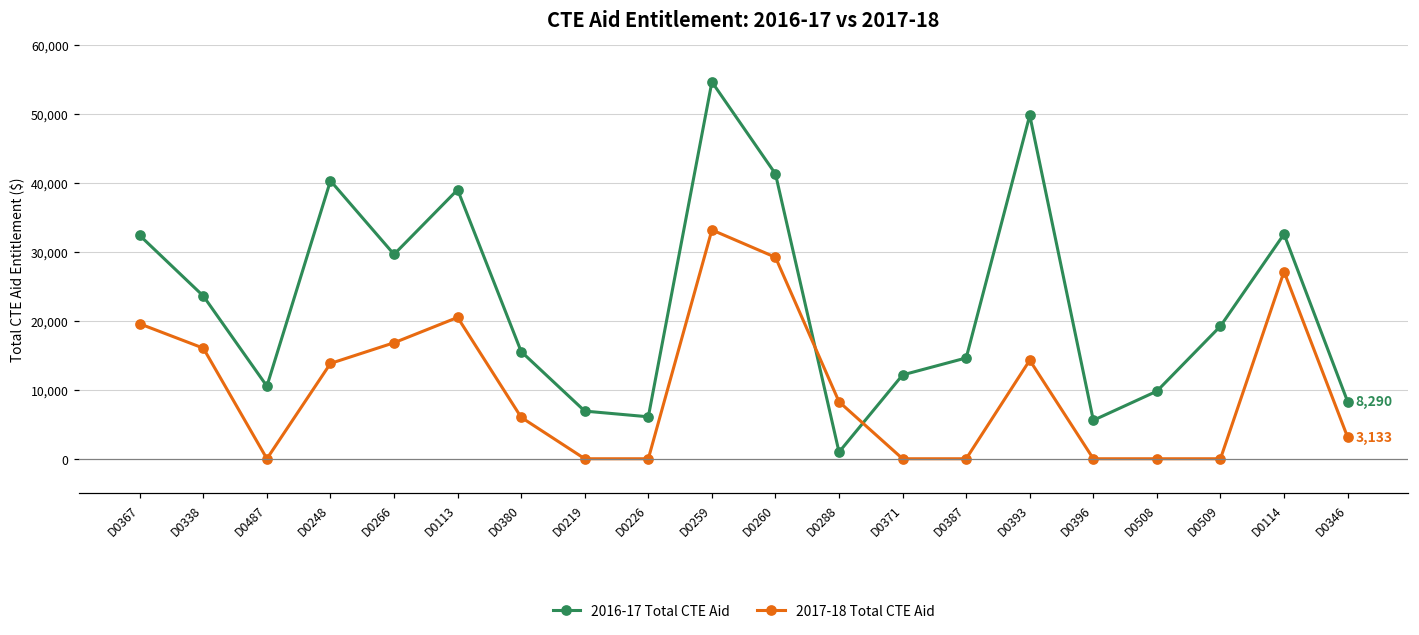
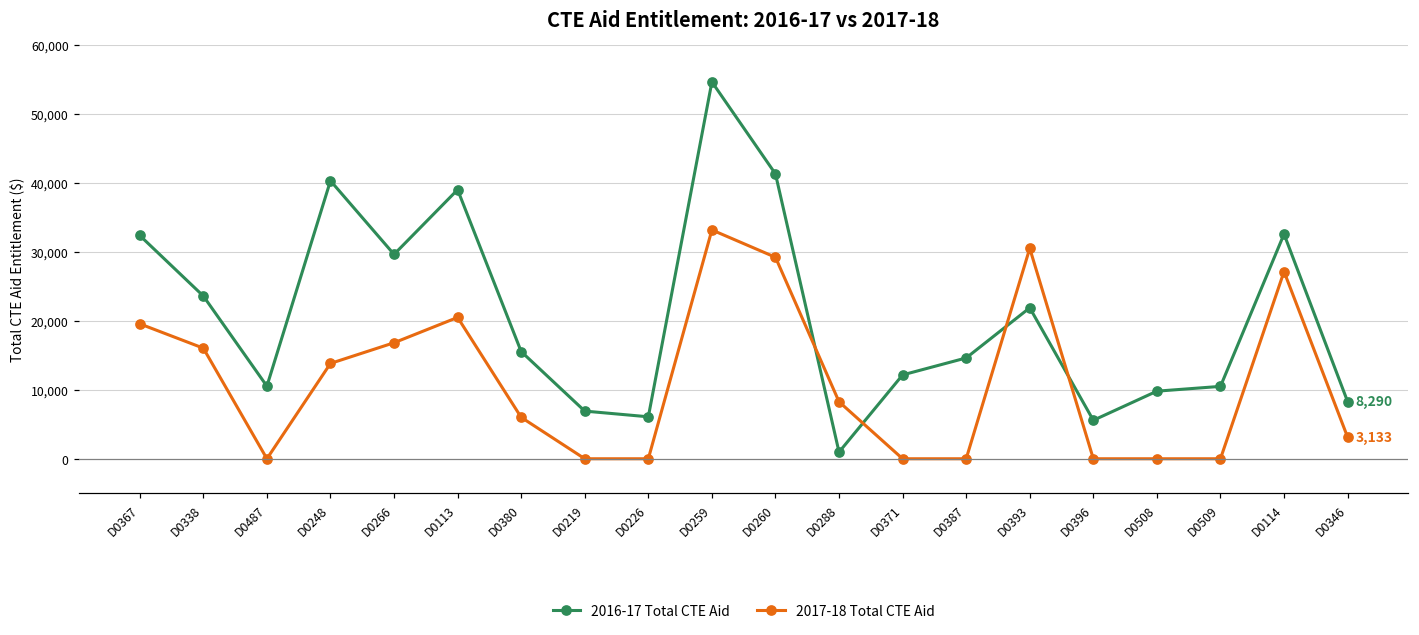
2016-17 Total CTE Aid, D0393: 50,000 -> 22,000
2017-18 Total CTE Aid, D0393: 14,000 -> 31,000
2016-17 Total CTE Aid, D0509: 19,000 -> 10,000
